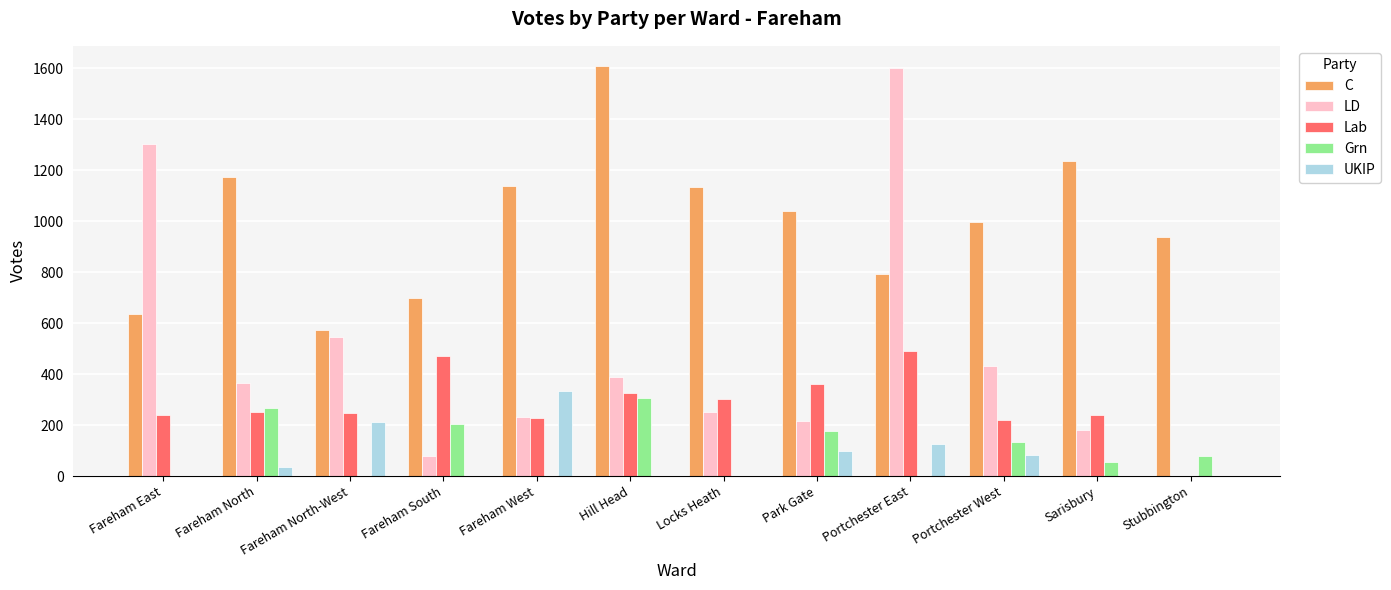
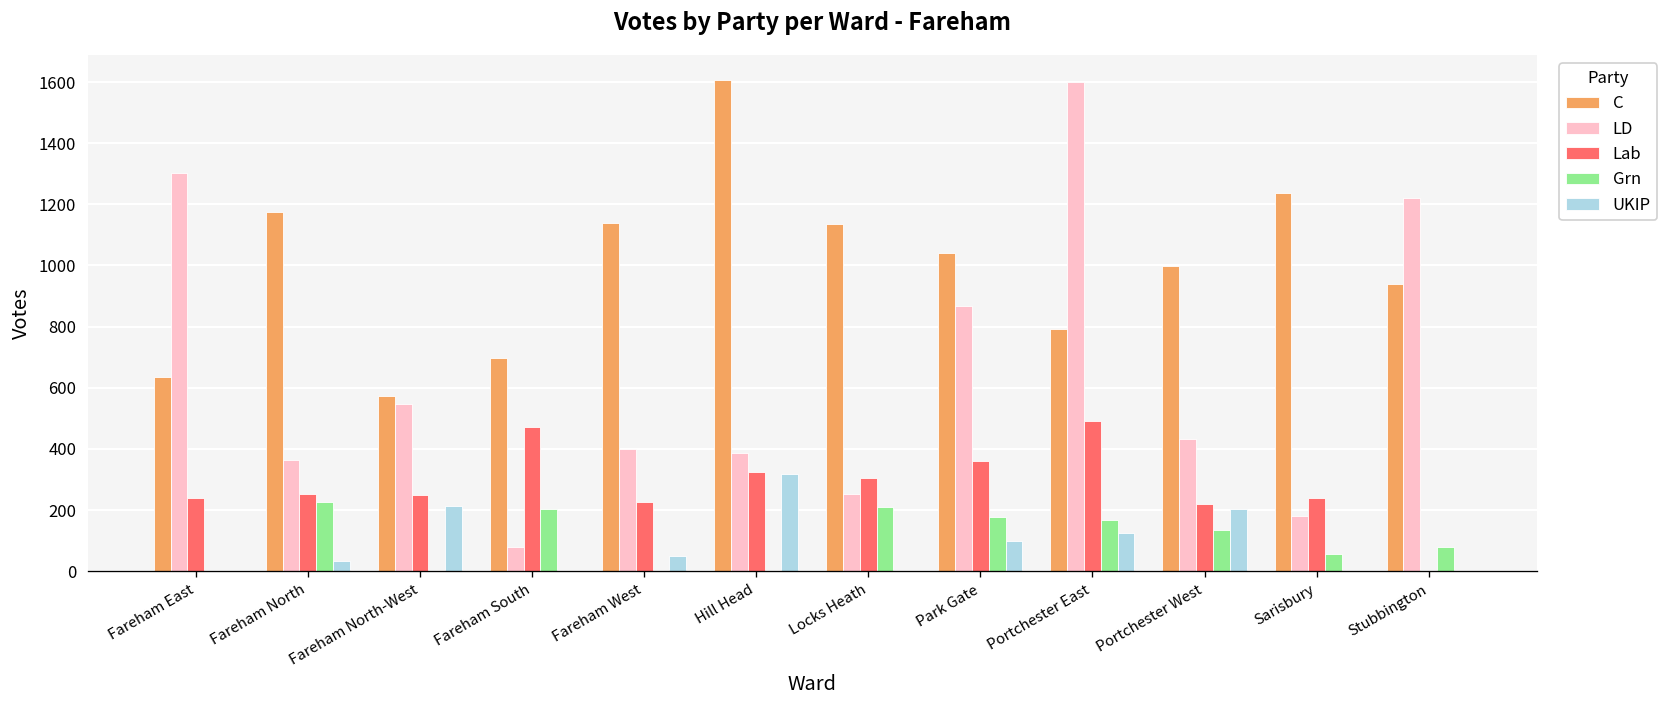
Grn, Fareham North: 270 -> 230
LD, Fareham West: 230 -> 400
UKIP, Fareham West: 330 -> 50
Grn, Hill Head: 310 -> 0
UKIP, Hill Head: 0 -> 320
Grn, Locks Heath: 0 -> 210
LD, Park Gate: 220 -> 870
Grn, Portchester East: 0 -> 170
UKIP, Portchester West: 80 -> 210
LD, Stubbington: 0 -> 1220
